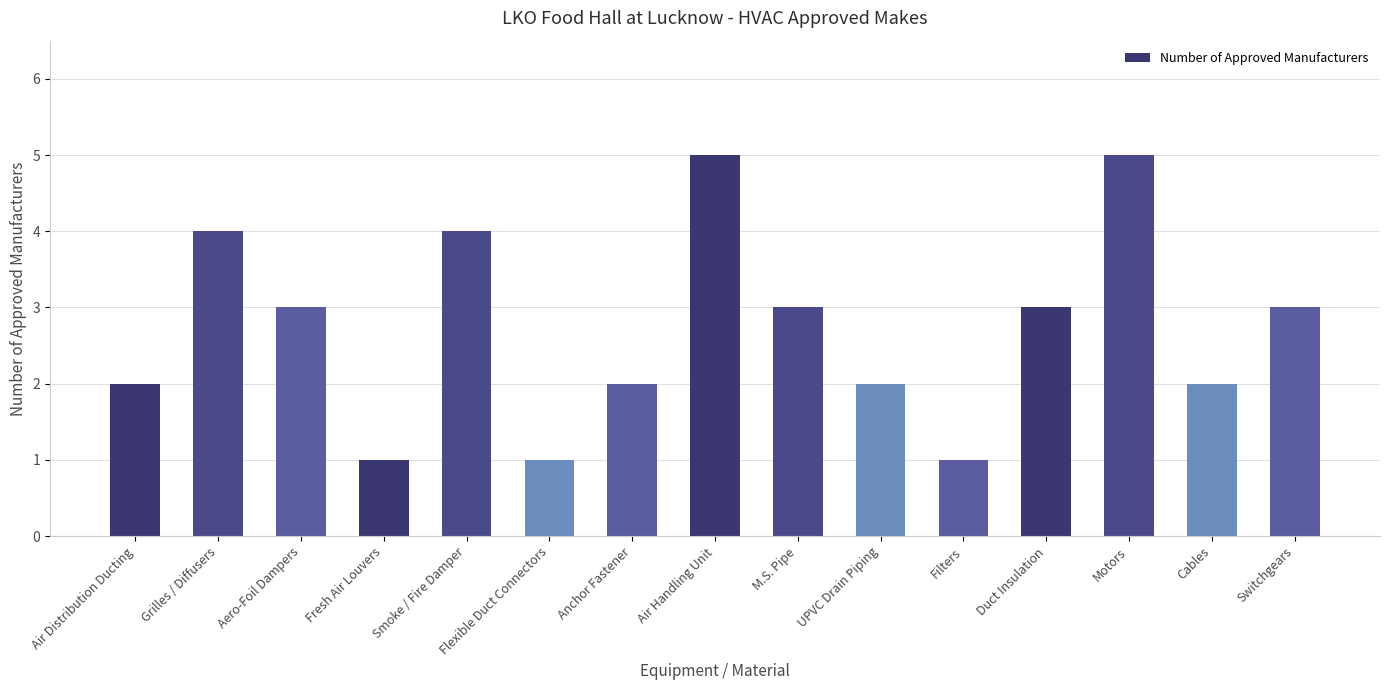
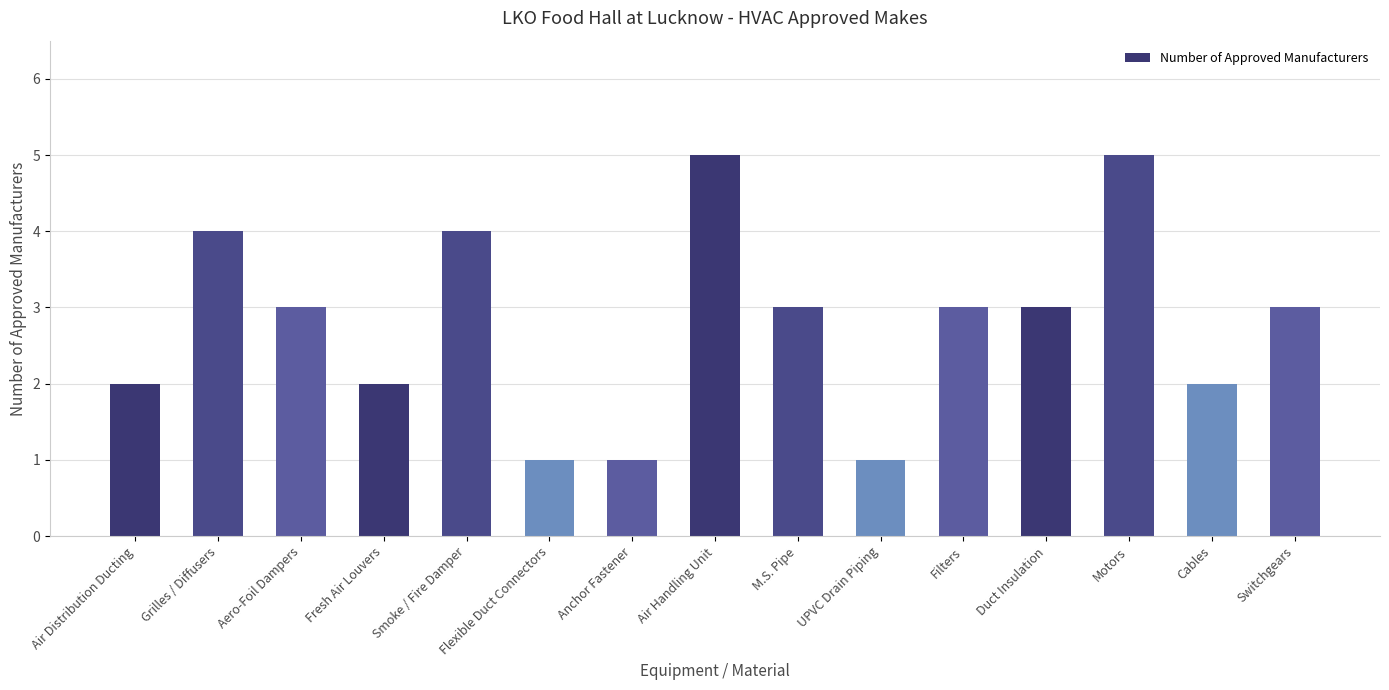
Fresh Air Louvers: 1 -> 2
Anchor Fastener: 2 -> 1
UPVC Drain Piping: 2 -> 1
Filters: 1 -> 3
